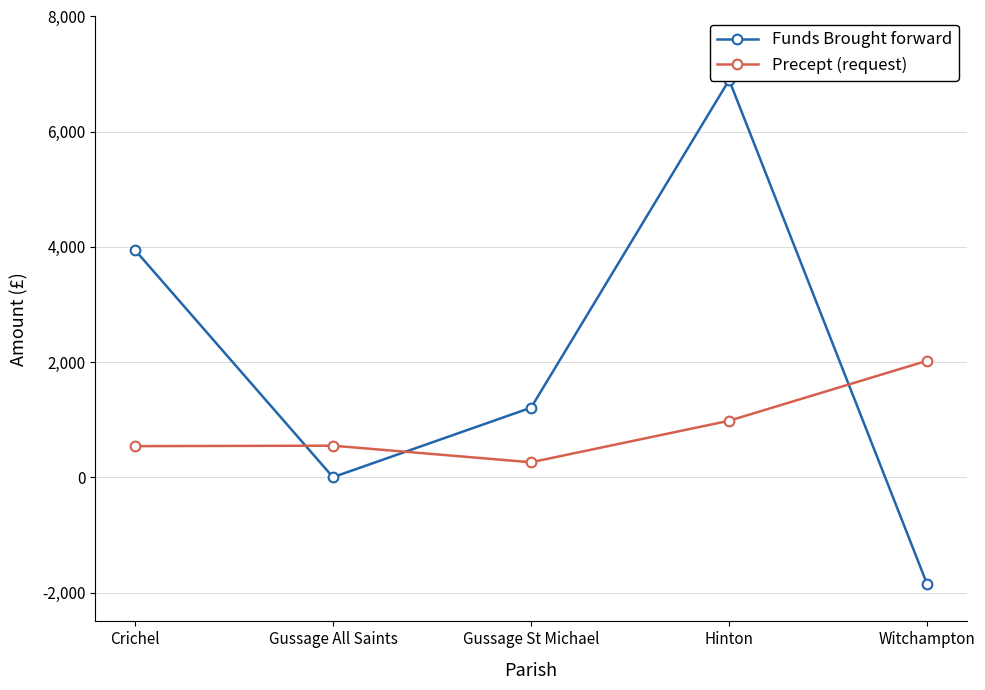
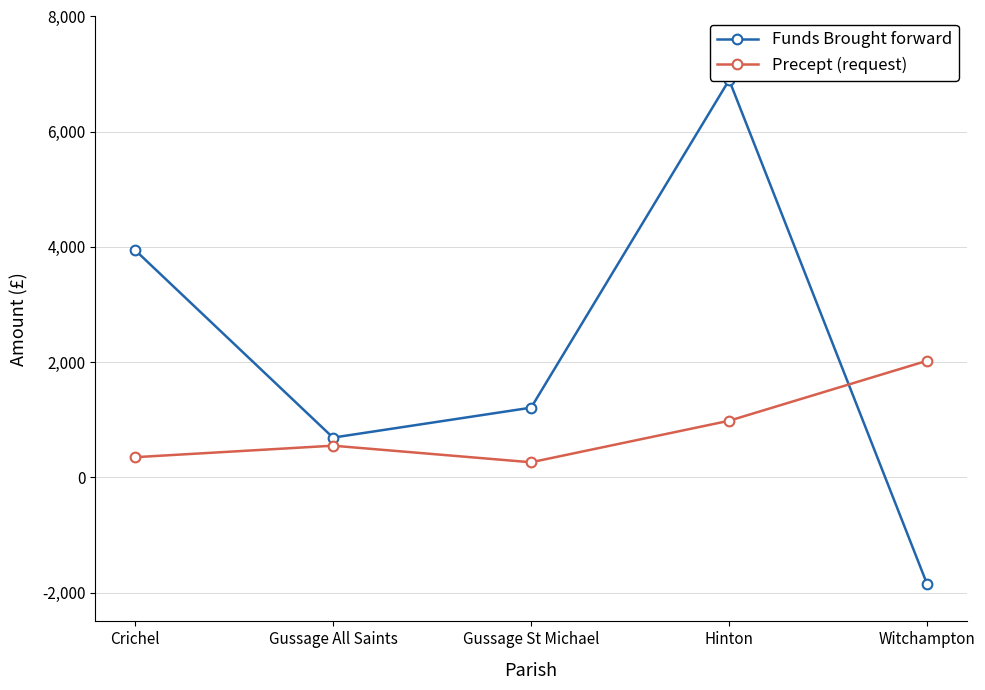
Precept (request), Crichel: 500 -> 400
Funds Brought forward, Gussage All Saints: 0 -> 700
